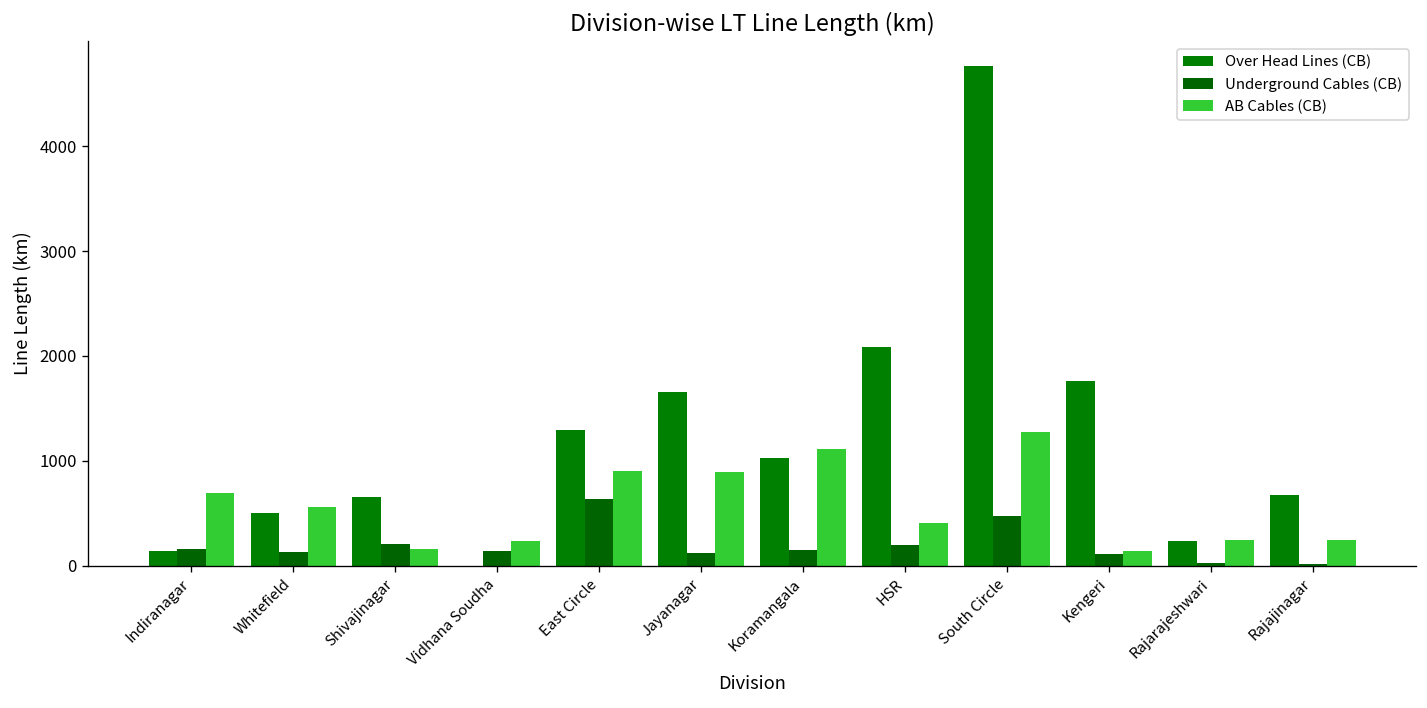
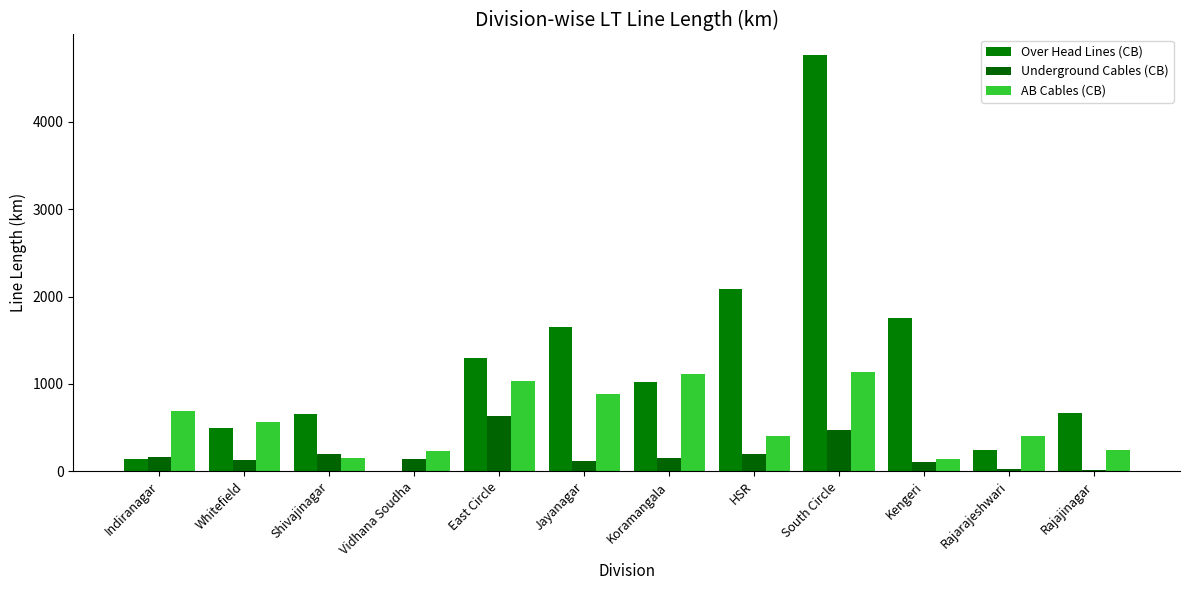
AB Cables (CB), East Circle: 900 -> 1000
AB Cables (CB), South Circle: 1300 -> 1100
AB Cables (CB), Rajarajeshwari: 200 -> 400
